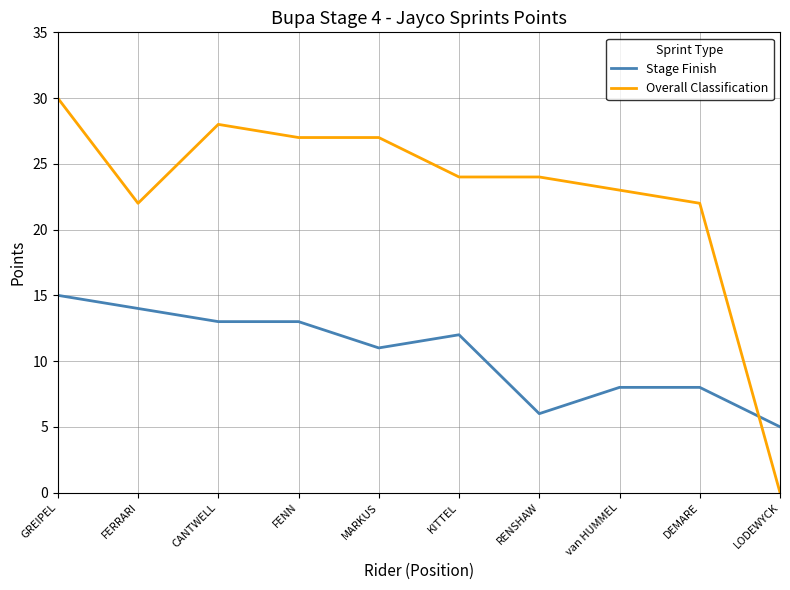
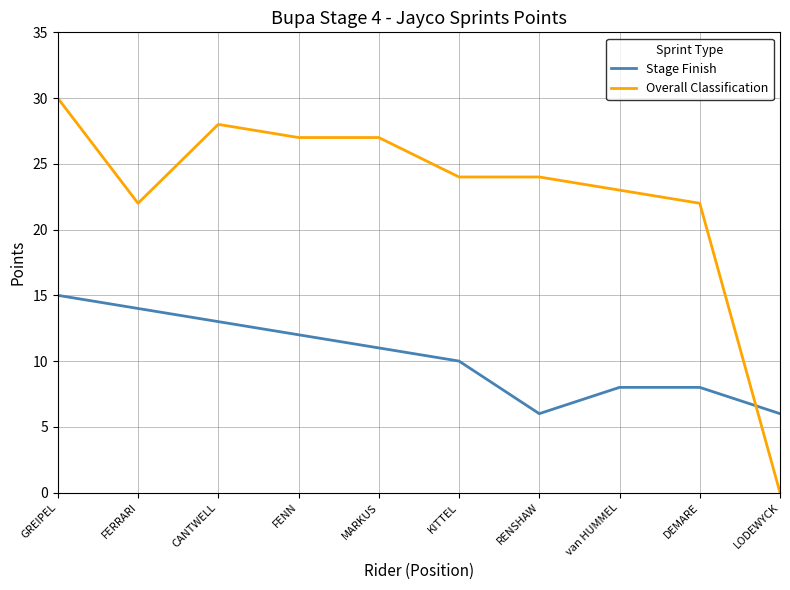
Stage Finish, FENN: 13 -> 12
Stage Finish, KITTEL: 12 -> 10
Stage Finish, LODEWYCK: 5 -> 6
